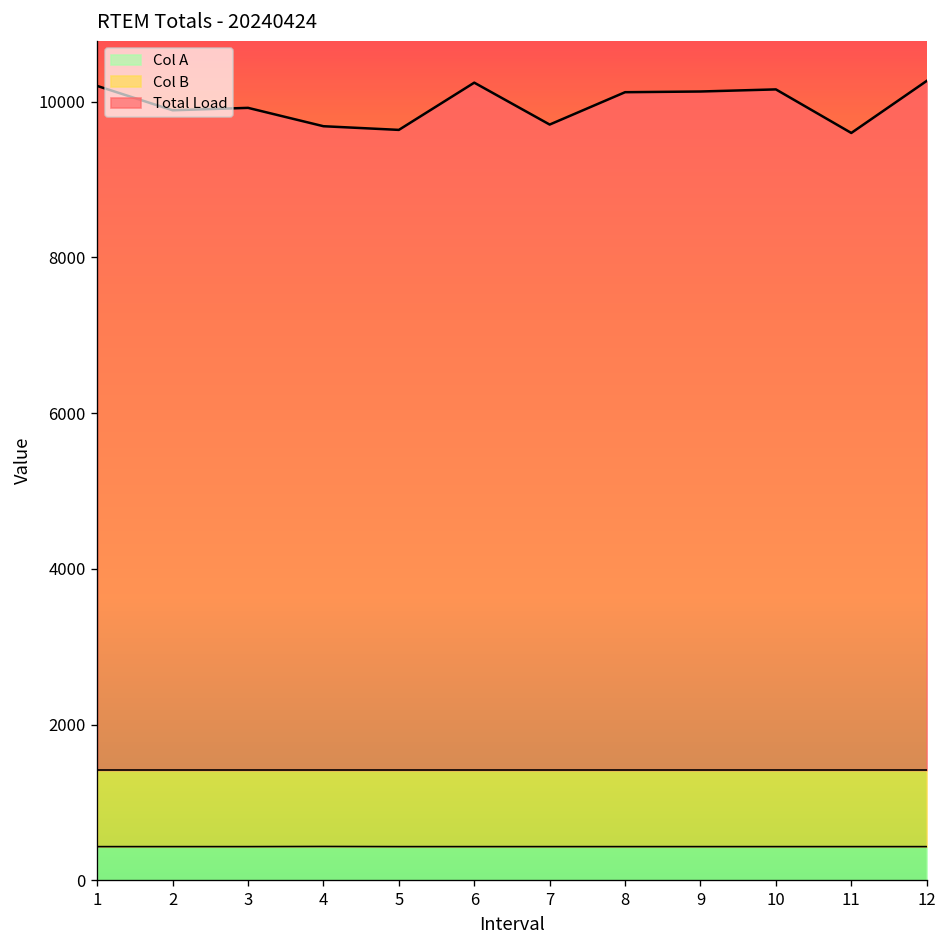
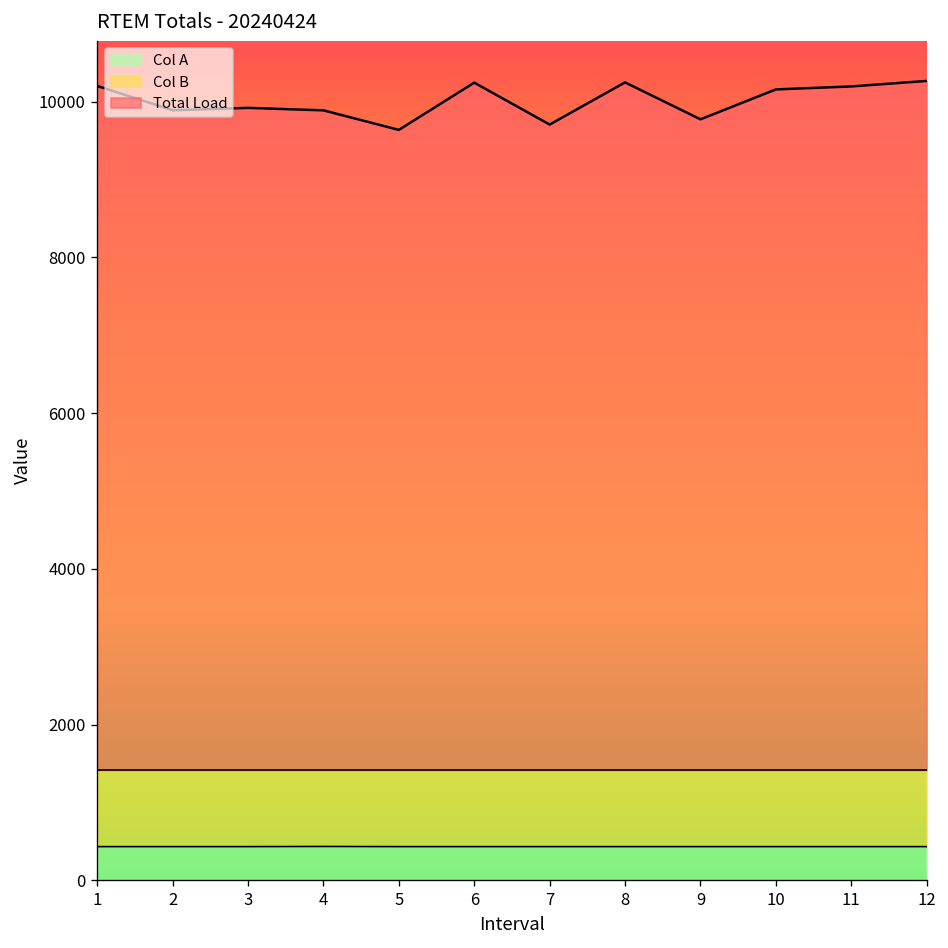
Total Load, 4: 9700 -> 9900
Total Load, 8: 10100 -> 10200
Total Load, 9: 10100 -> 9800
Total Load, 11: 9600 -> 10200
